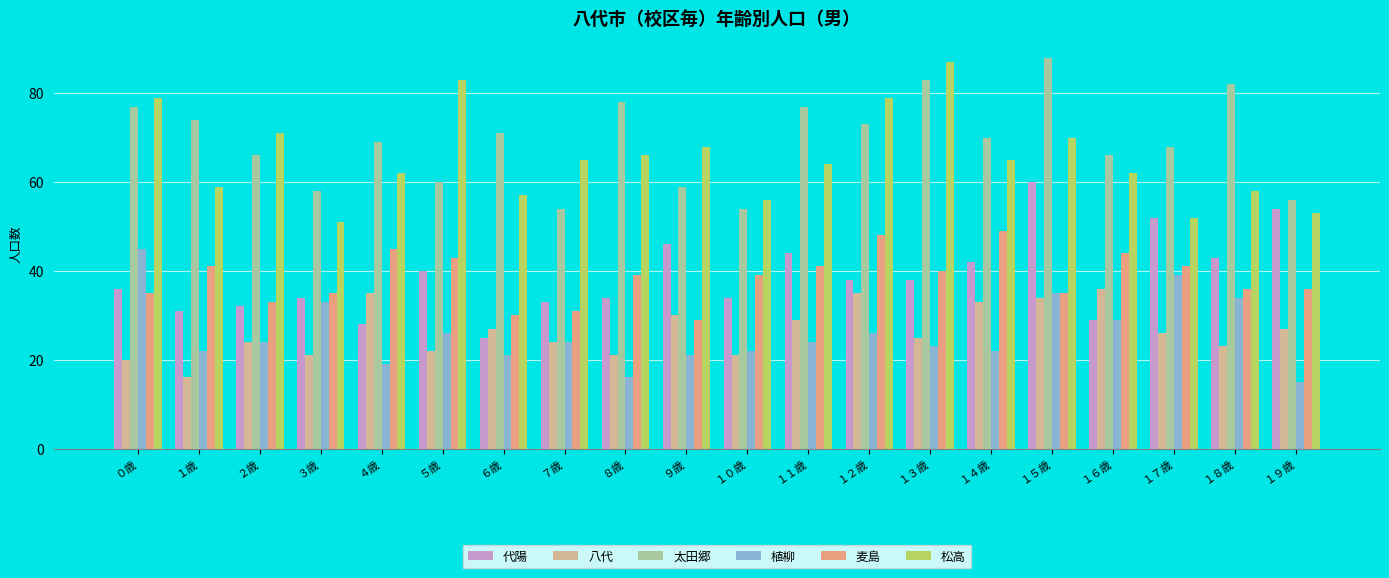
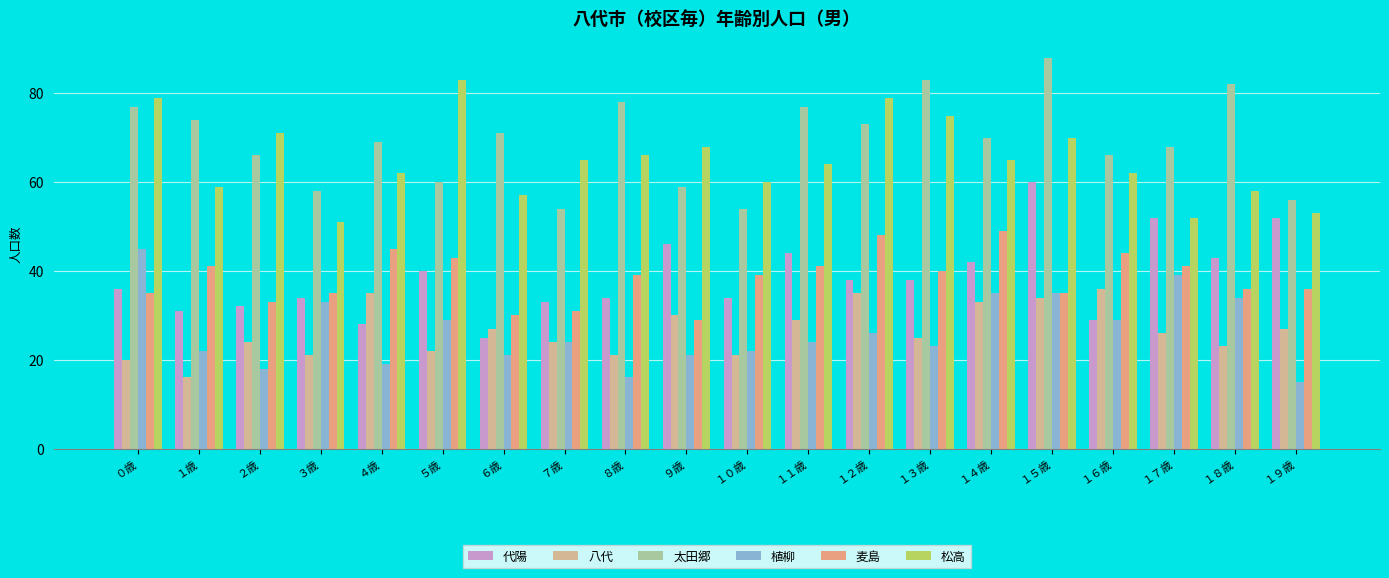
植柳, ２歳: 24 -> 18
植柳, ５歳: 26 -> 29
松高, １０歳: 56 -> 60
松高, １３歳: 87 -> 75
植柳, １４歳: 22 -> 35
代陽, １９歳: 54 -> 52
